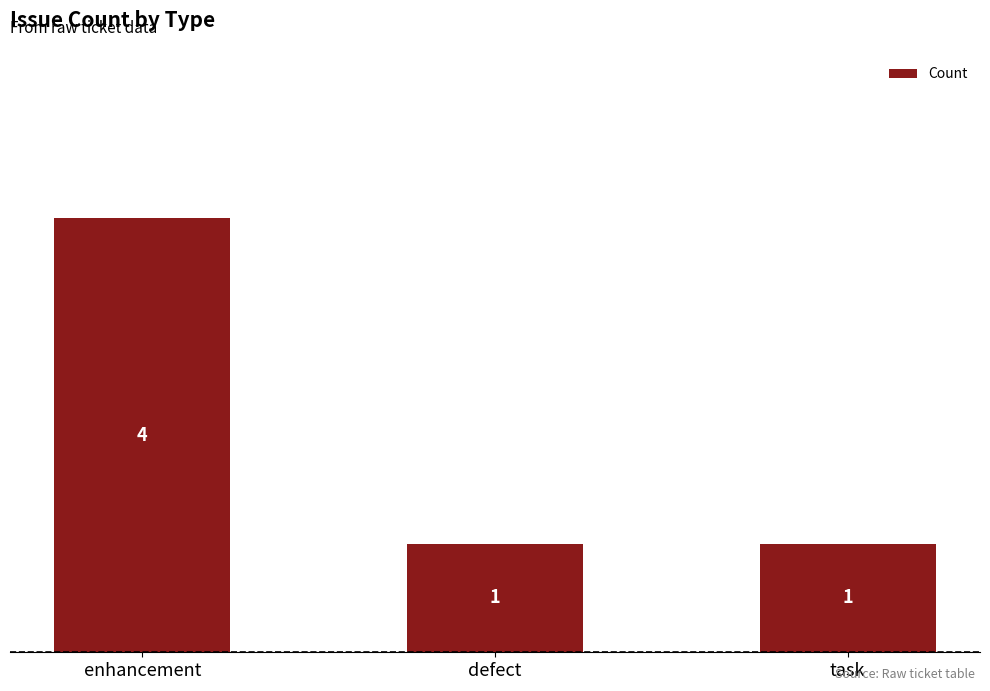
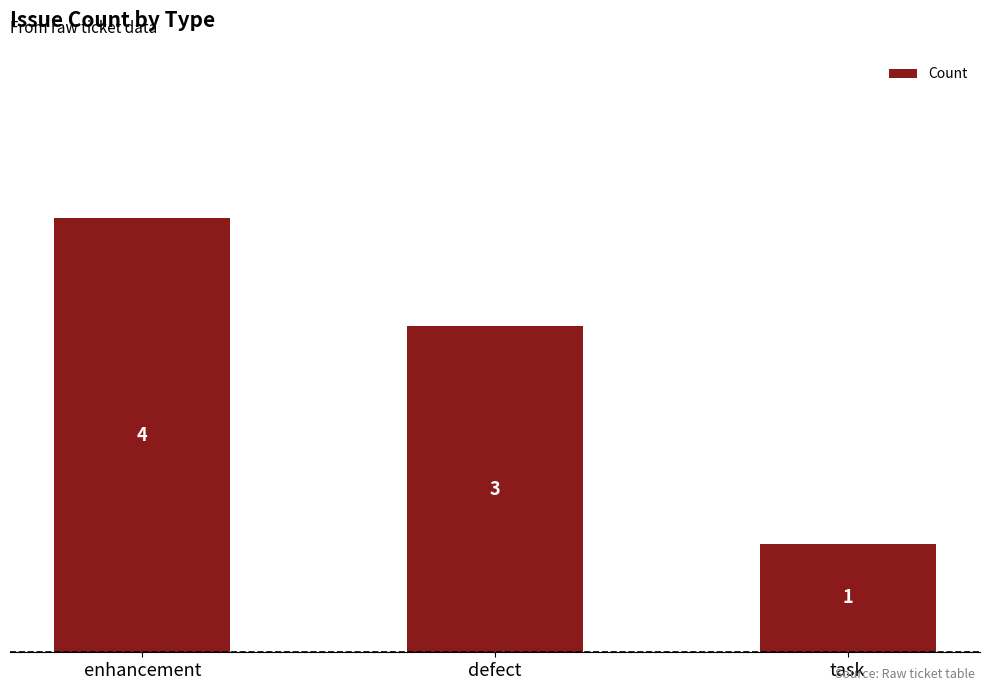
defect: 1 -> 3
